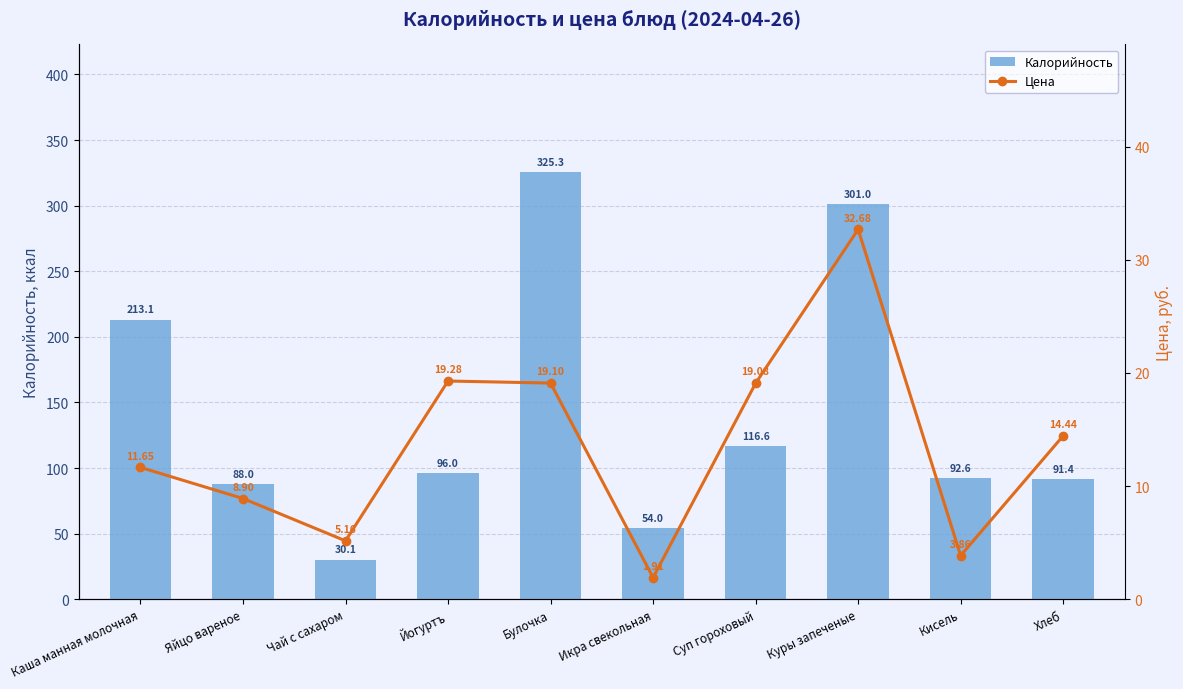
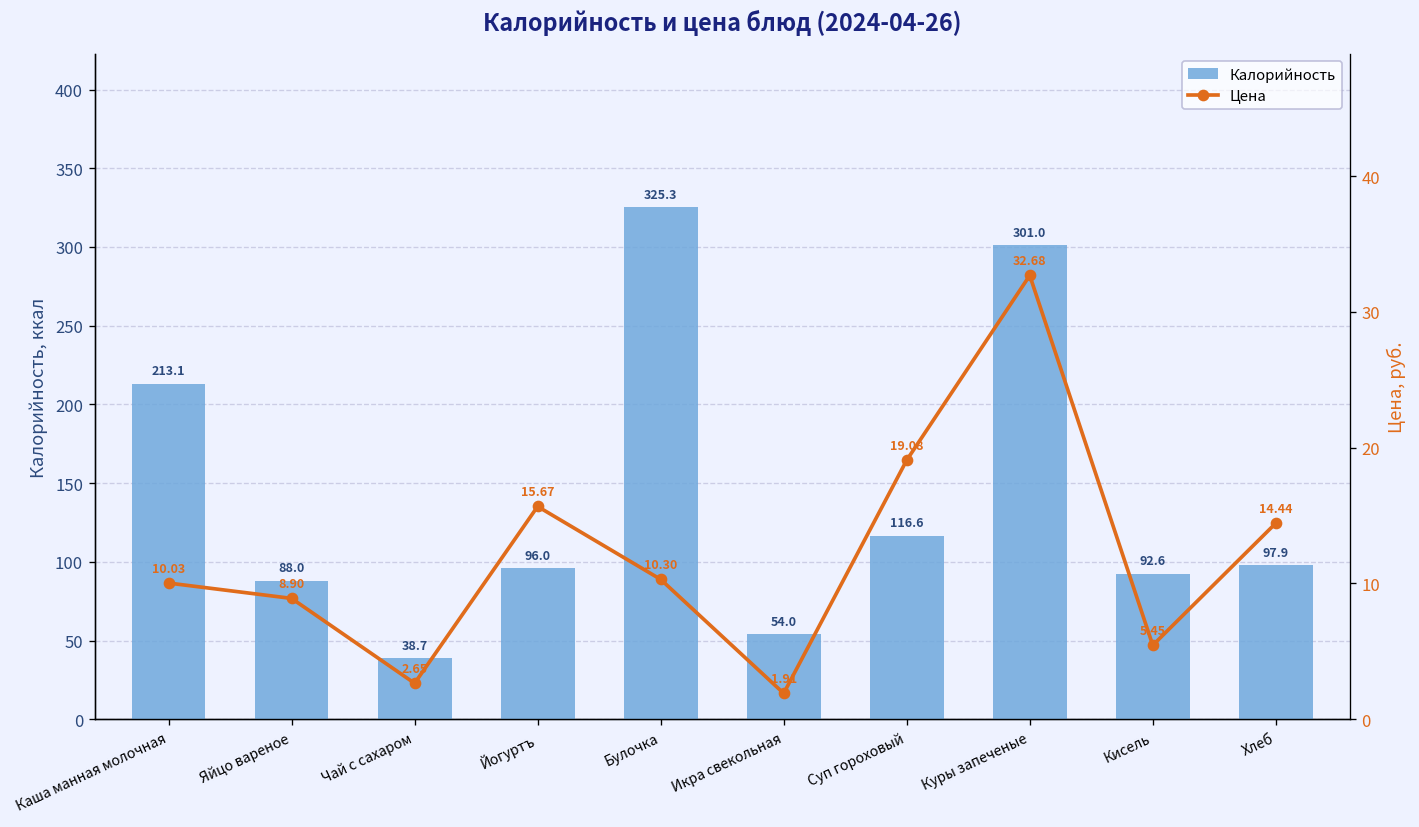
Калорийность, Чай с сахаром: 30.1 -> 38.7
Калорийность, Хлеб: 91.4 -> 97.9
Цена, Каша манная молочная: 11.65 -> 10.03
Цена, Чай с сахаром: 5.16 -> 2.65
Цена, Йогуртъ: 19.28 -> 15.67
Цена, Булочка: 19.10 -> 10.30
Цена, Кисель: 3.86 -> 5.45
